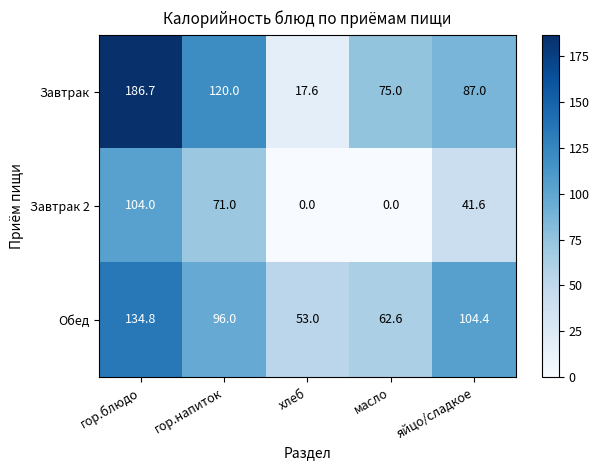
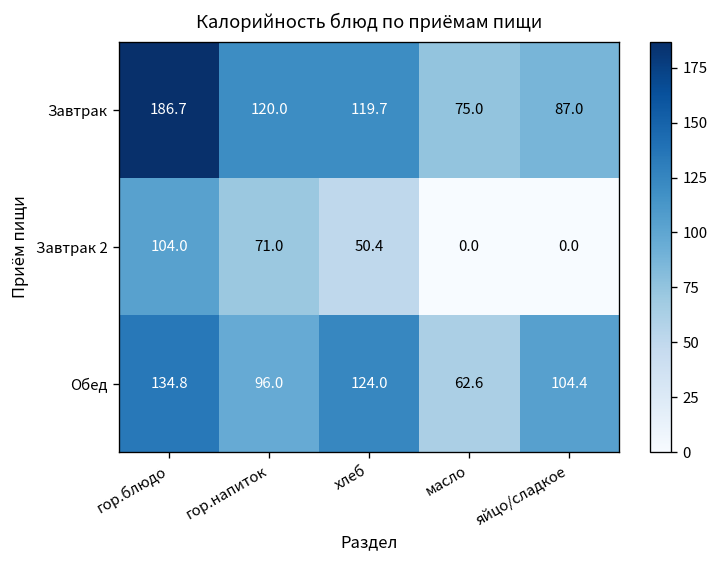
Завтрак, хлеб: 17.6 -> 119.7
Завтрак 2, хлеб: 0.0 -> 50.4
Завтрак 2, яйцо/сладкое: 41.6 -> 0.0
Обед, хлеб: 53.0 -> 124.0
